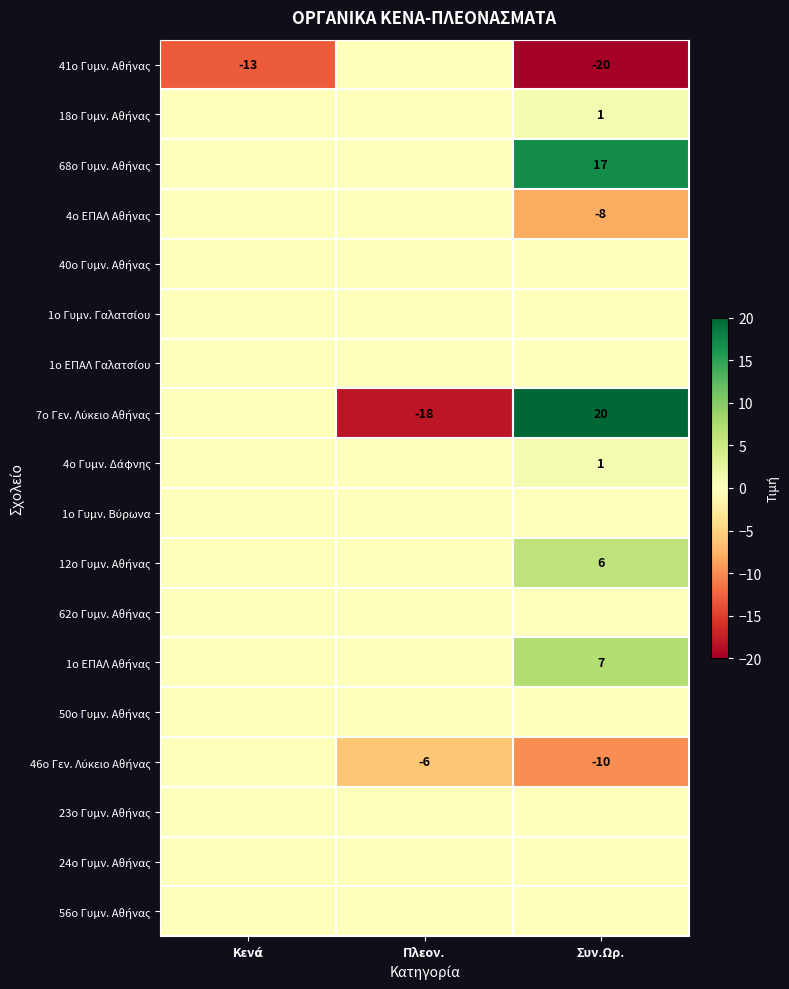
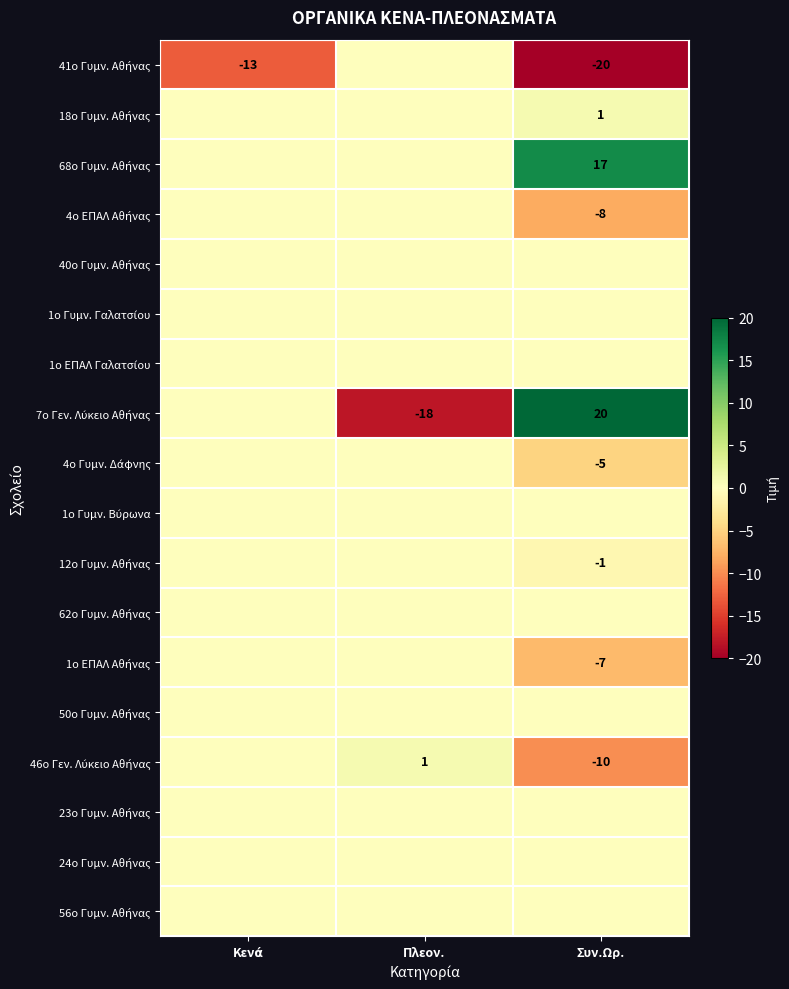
4ο Γυμν. Δάφνης, Συν.Ωρ.: 1 -> -5
12ο Γυμν. Αθήνας, Συν.Ωρ.: 6 -> -1
1ο ΕΠΑΛ Αθήνας, Συν.Ωρ.: 7 -> -7
46ο Γεν. Λύκειο Αθήνας, Πλεον.: -6 -> 1
